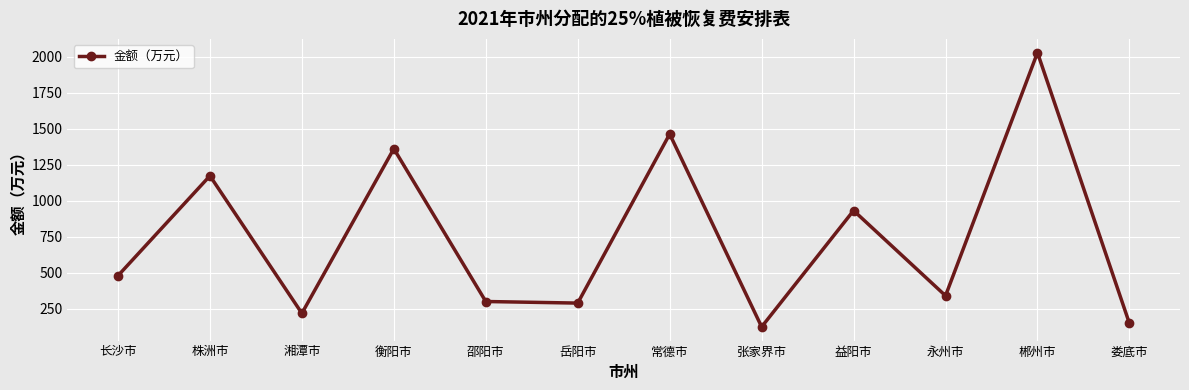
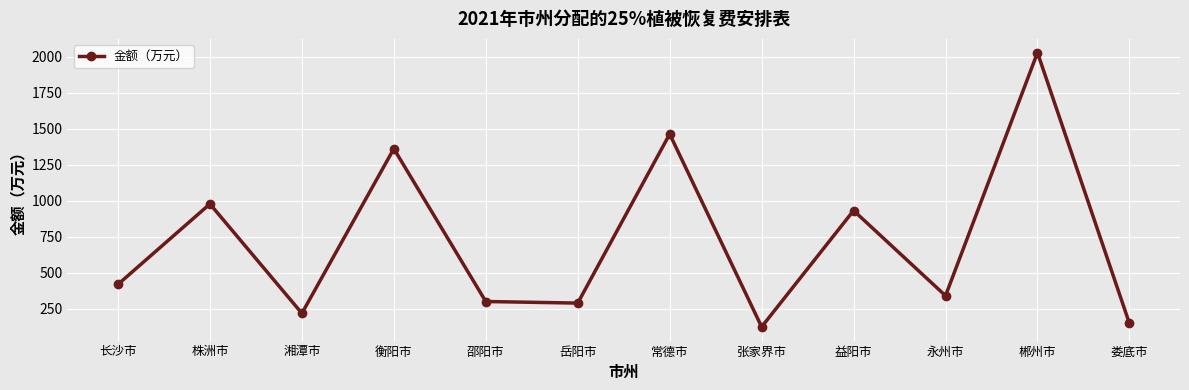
长沙市: 480 -> 420
株洲市: 1170 -> 980
